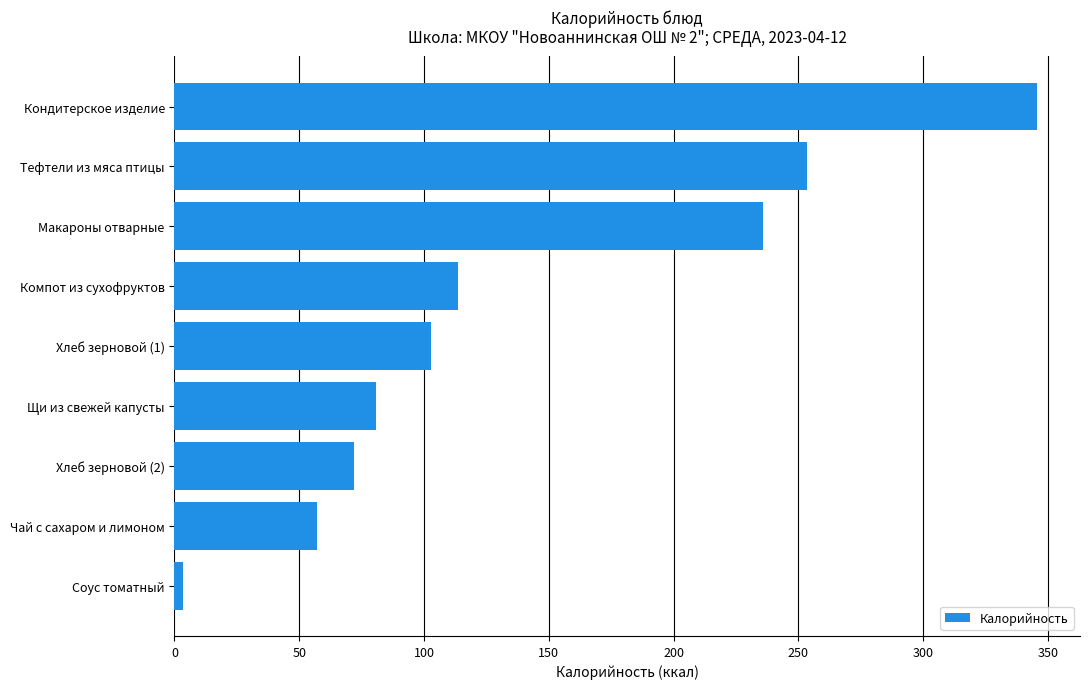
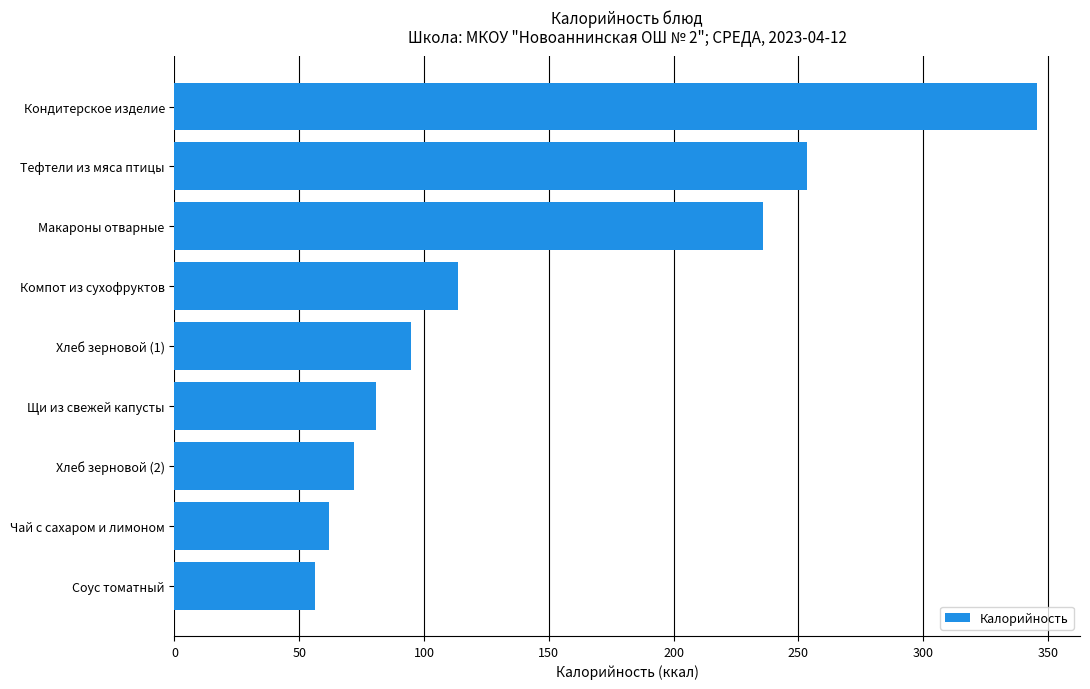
Хлеб зерновой (1): 103 -> 95
Чай с сахаром и лимоном: 57 -> 62
Соус томатный: 3 -> 56
